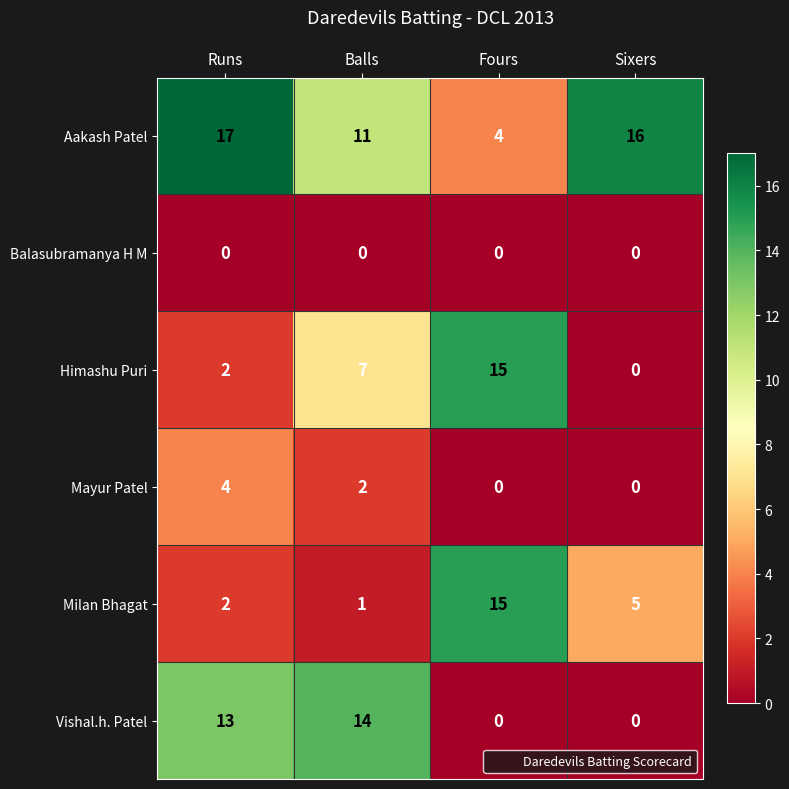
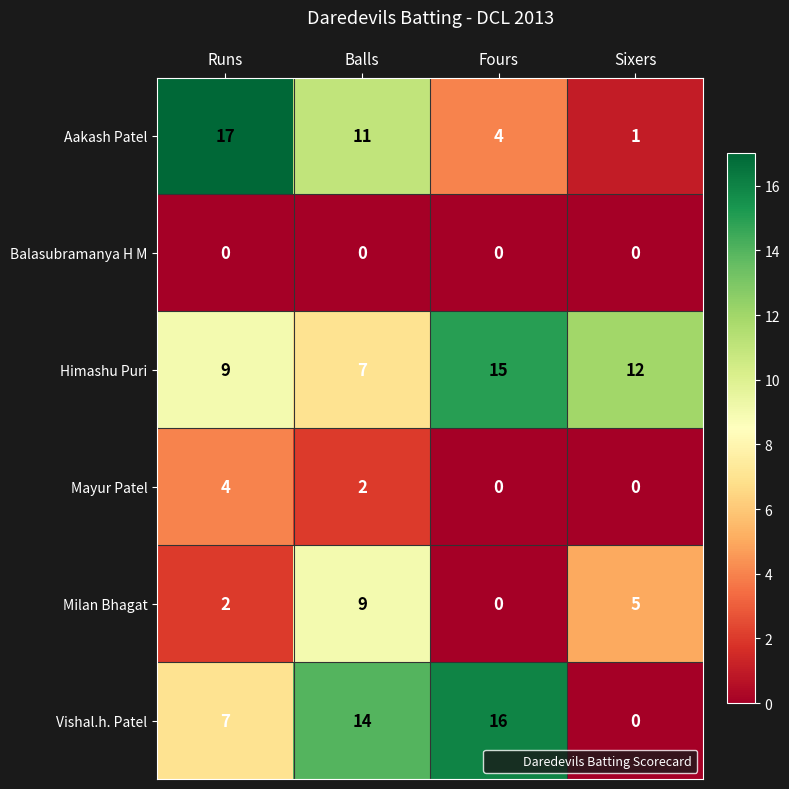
Aakash Patel, Sixers: 16 -> 1
Himashu Puri, Runs: 2 -> 9
Himashu Puri, Sixers: 0 -> 12
Milan Bhagat, Balls: 1 -> 9
Milan Bhagat, Fours: 15 -> 0
Vishal.h. Patel, Runs: 13 -> 7
Vishal.h. Patel, Fours: 0 -> 16
